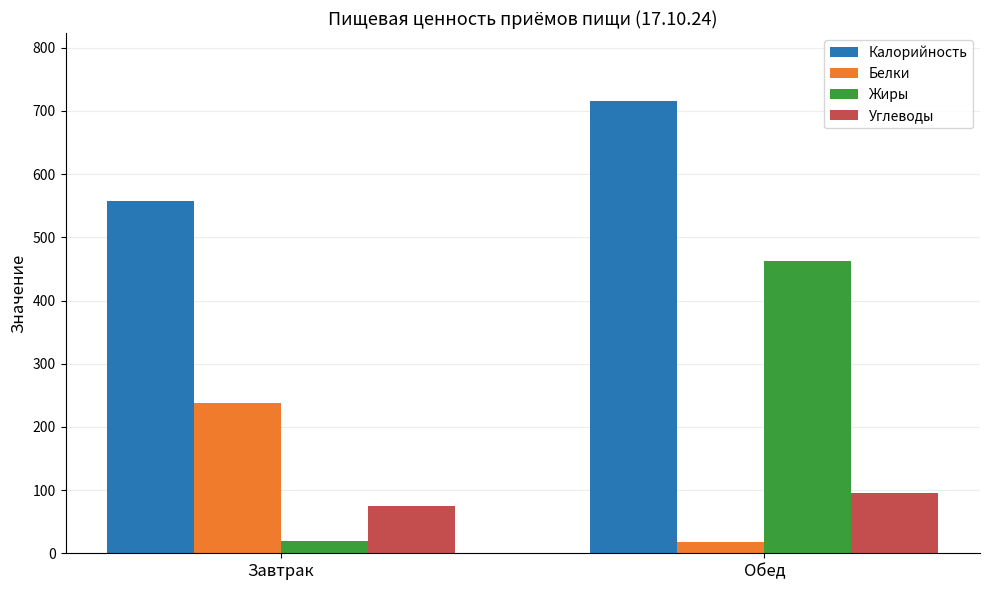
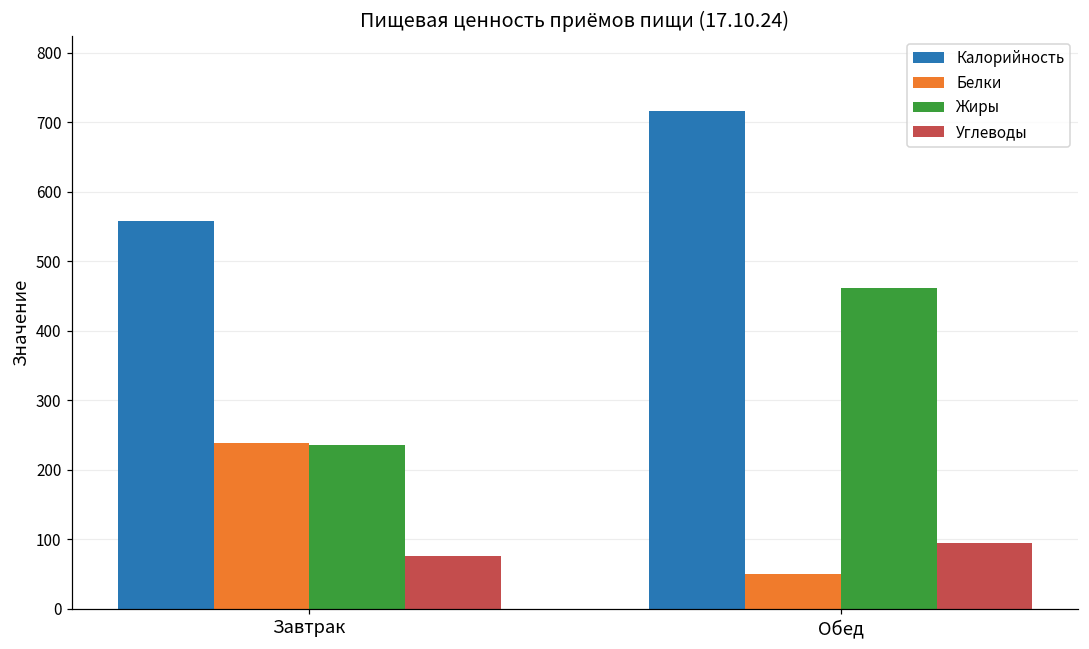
Жиры, Завтрак: 20 -> 240
Белки, Обед: 20 -> 50
